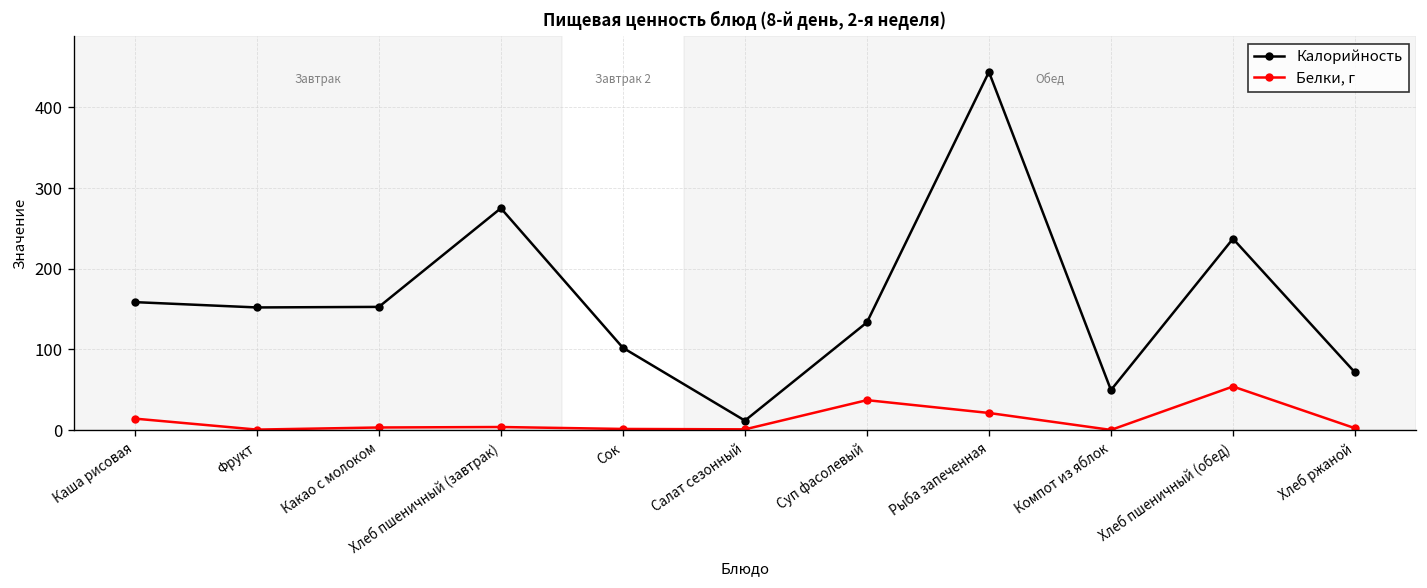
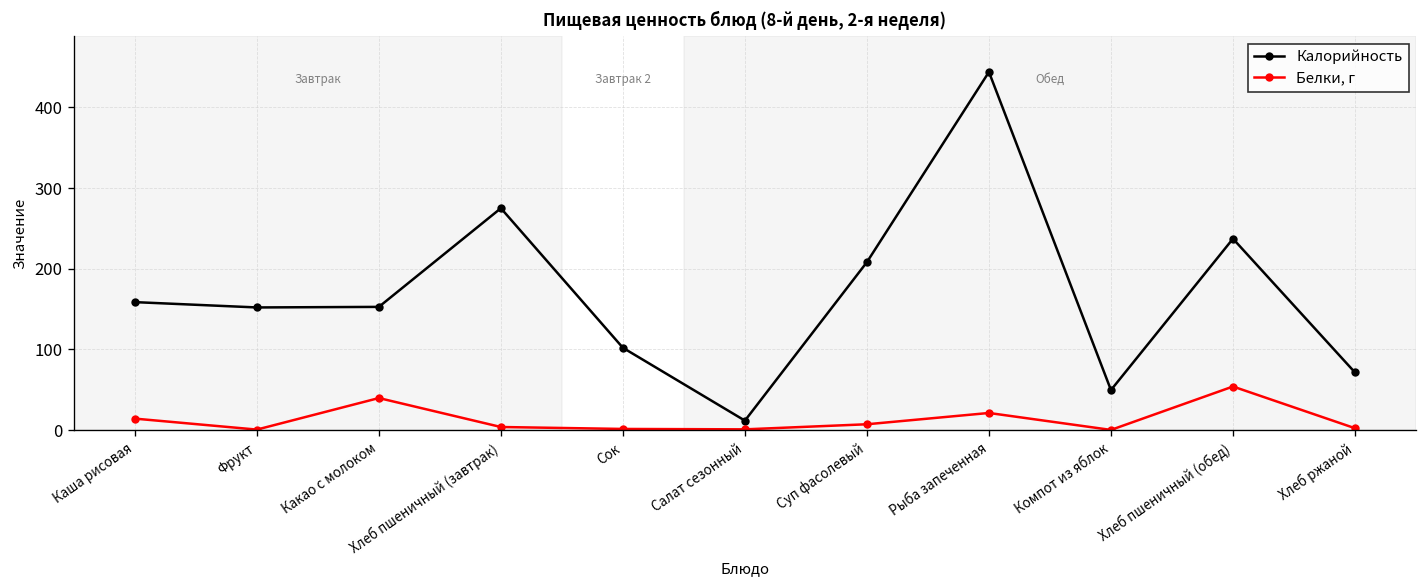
Белки, г, Какао с молоком: 0 -> 40
Калорийность, Суп фасолевый: 130 -> 210
Белки, г, Суп фасолевый: 40 -> 10
